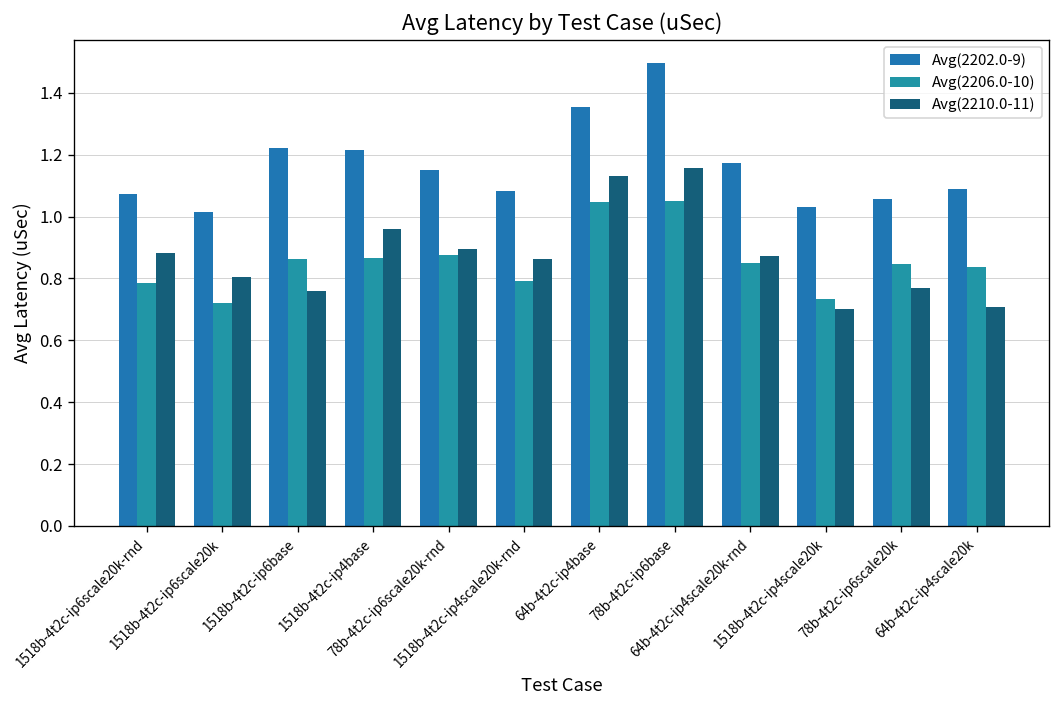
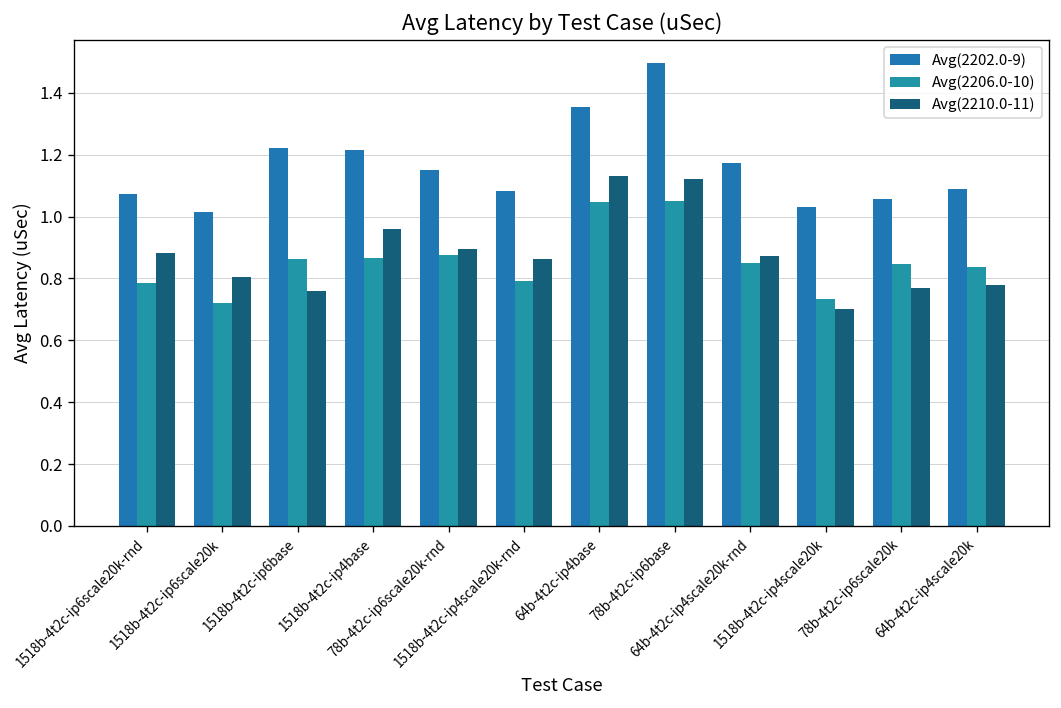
Avg(2210.0-11), 78b-4t2c-ip6base: 1.16 -> 1.12
Avg(2210.0-11), 64b-4t2c-ip4scale20k: 0.71 -> 0.78
